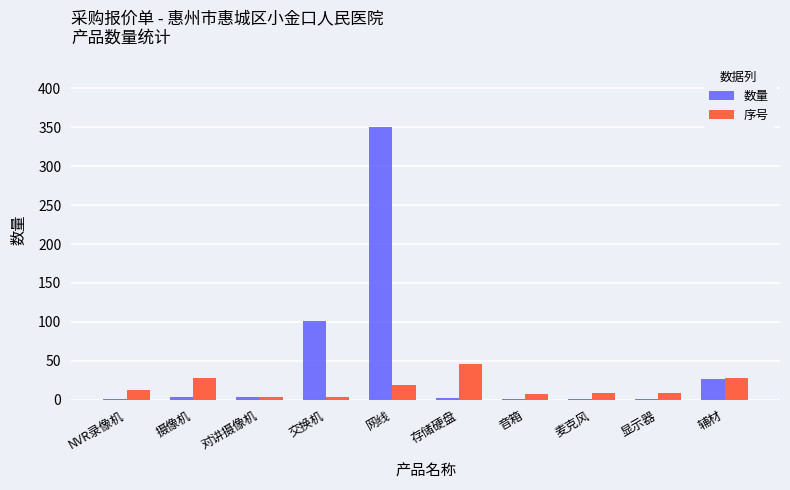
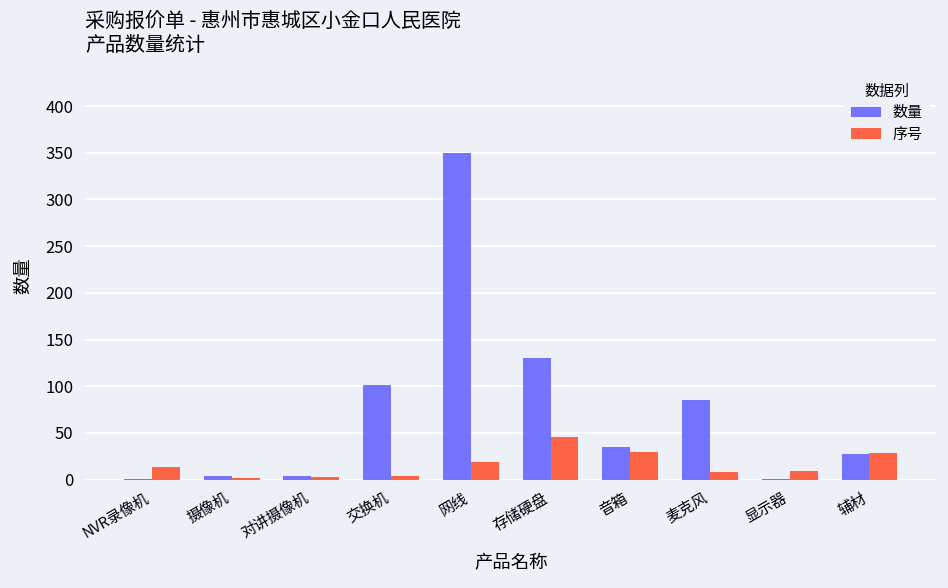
序号, 摄像机: 30 -> 0
数量, 存储硬盘: 0 -> 130
数量, 音箱: 0 -> 40
序号, 音箱: 10 -> 30
数量, 麦克风: 0 -> 90
